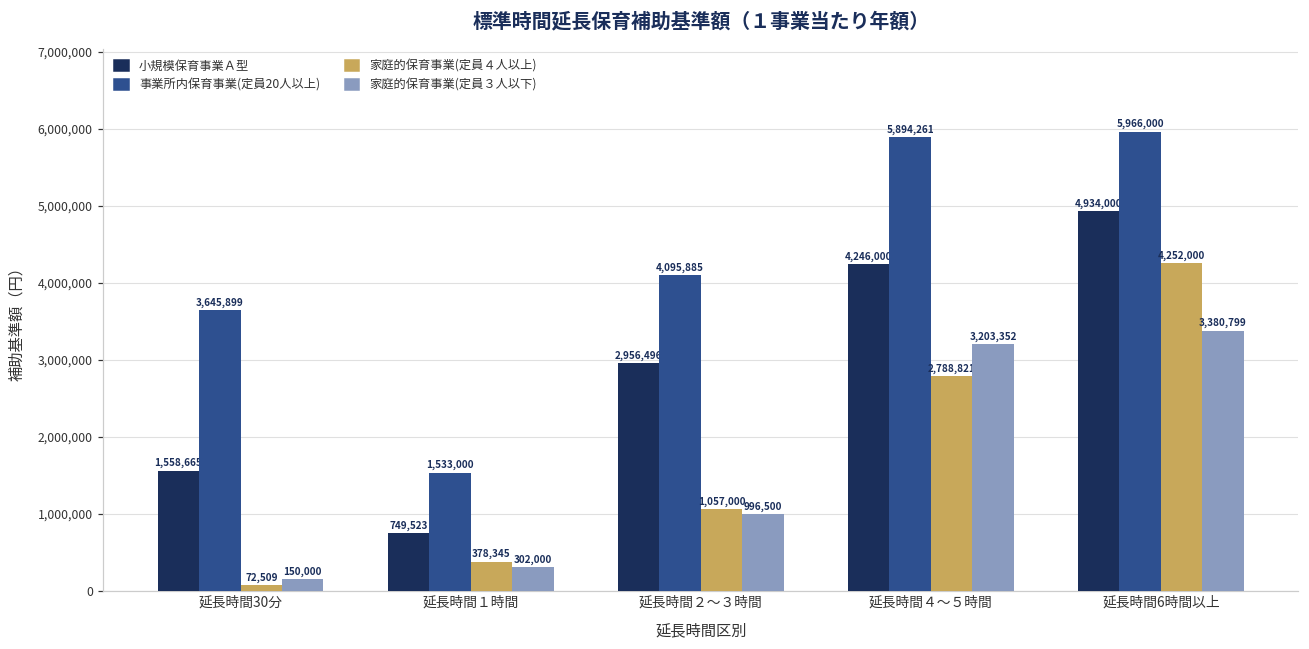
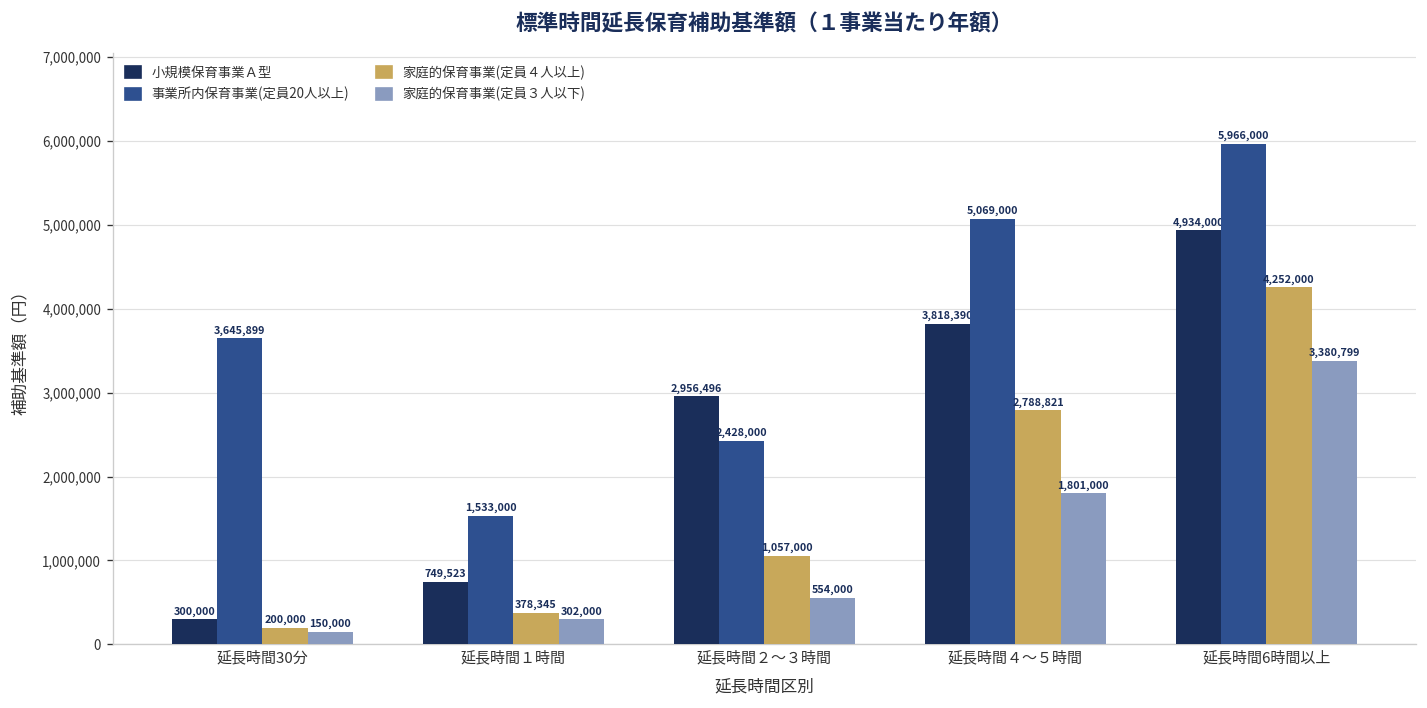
小規模保育事業Ａ型, 延長時間30分: 1,558,665 -> 300,000
家庭的保育事業(定員４人以上), 延長時間30分: 72,509 -> 200,000
事業所内保育事業(定員20人以上), 延長時間２～３時間: 4,095,885 -> 2,428,000
家庭的保育事業(定員３人以下), 延長時間２～３時間: 996,500 -> 554,000
小規模保育事業Ａ型, 延長時間４～５時間: 4,246,000 -> 3,818,390
事業所内保育事業(定員20人以上), 延長時間４～５時間: 5,894,261 -> 5,069,000
家庭的保育事業(定員３人以下), 延長時間４～５時間: 3,203,352 -> 1,801,000
